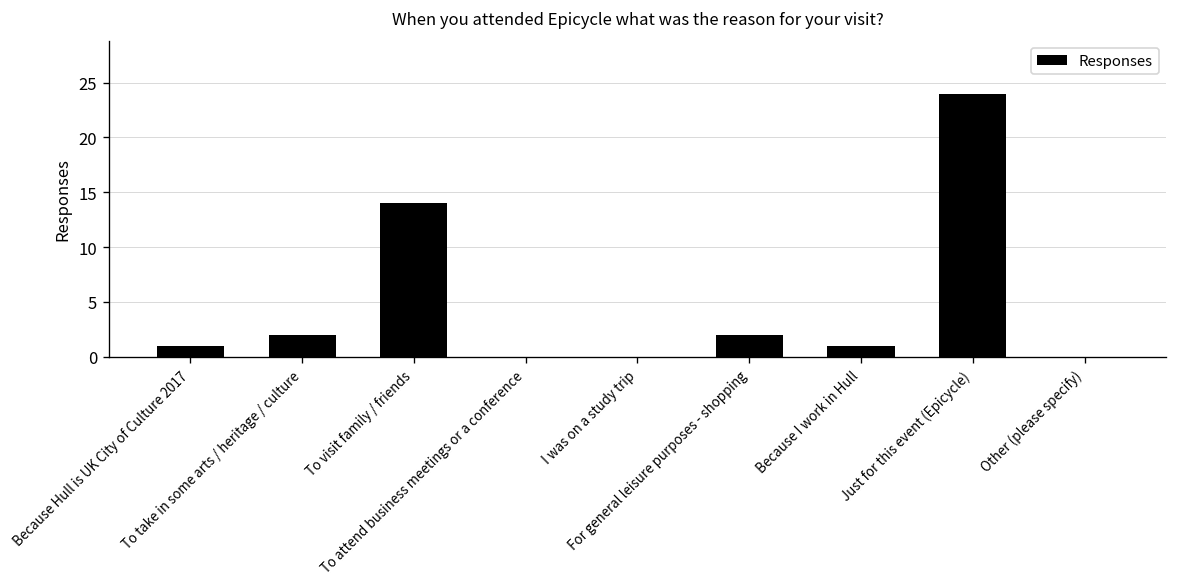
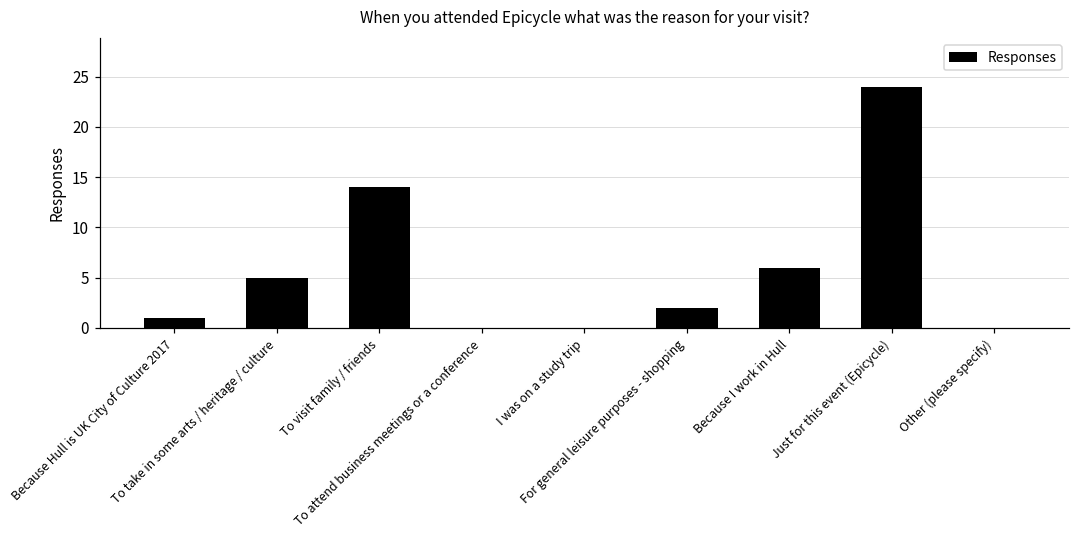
To take in some arts / heritage / culture: 2 -> 5
Because I work in Hull: 1 -> 6
